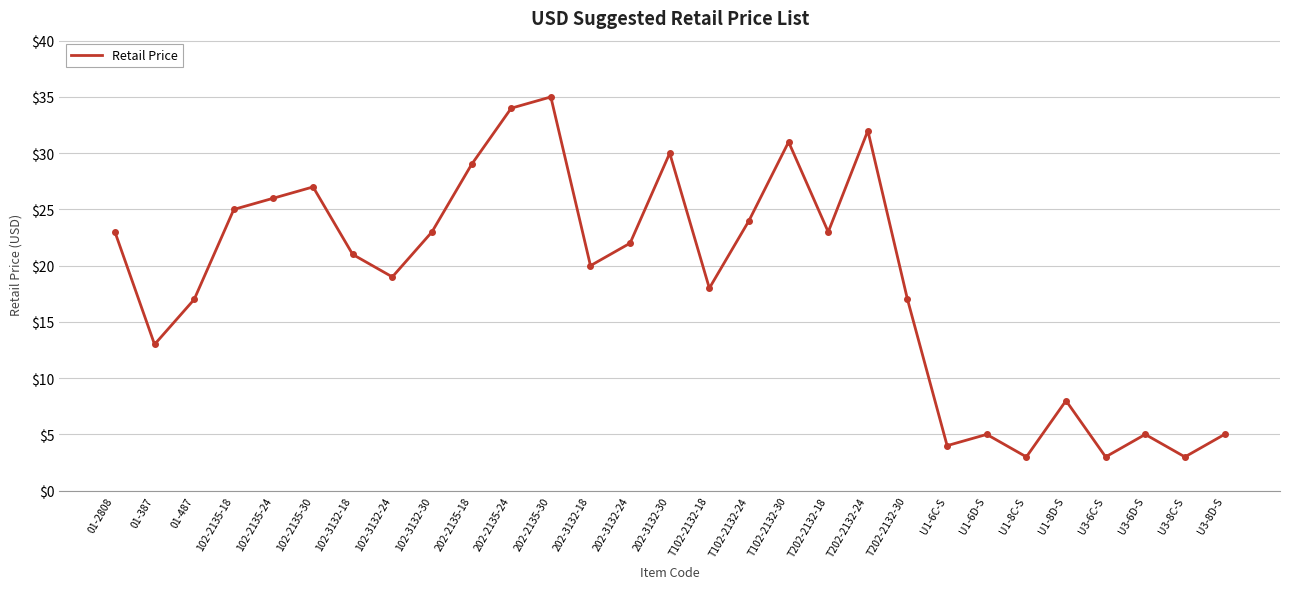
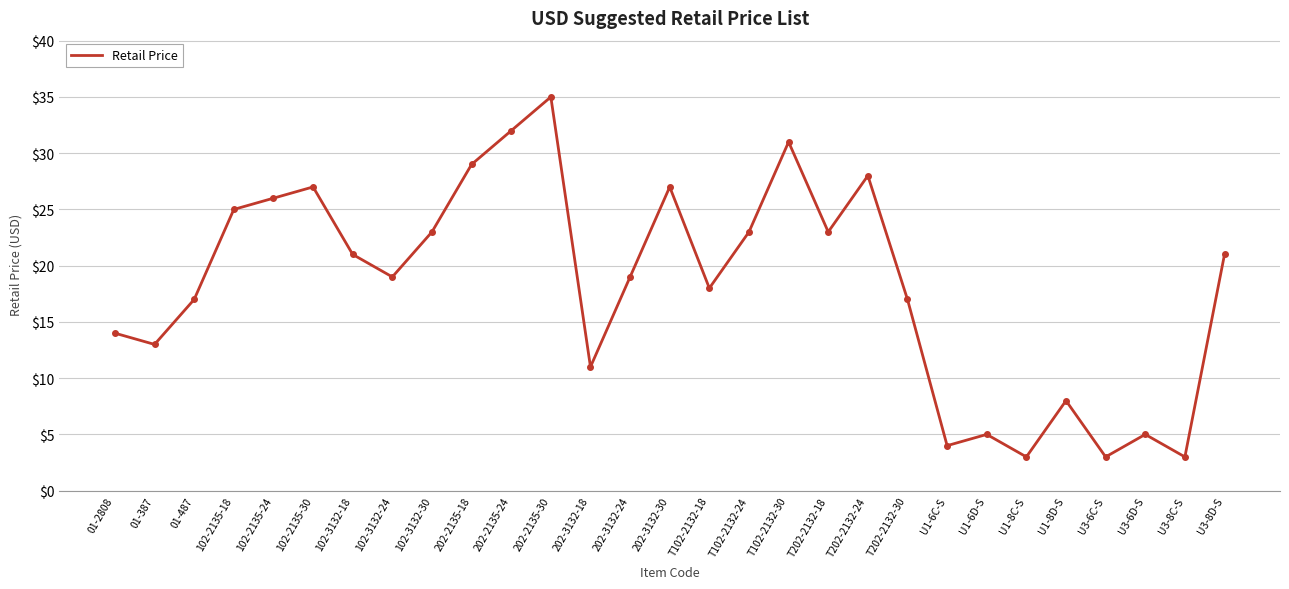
01-2808: $23 -> $14
202-2135-24: $34 -> $32
202-3132-18: $20 -> $11
202-3132-24: $22 -> $19
202-3132-30: $30 -> $27
T102-2132-24: $24 -> $23
T202-2132-24: $32 -> $28
U3-8D-S: $5 -> $21
